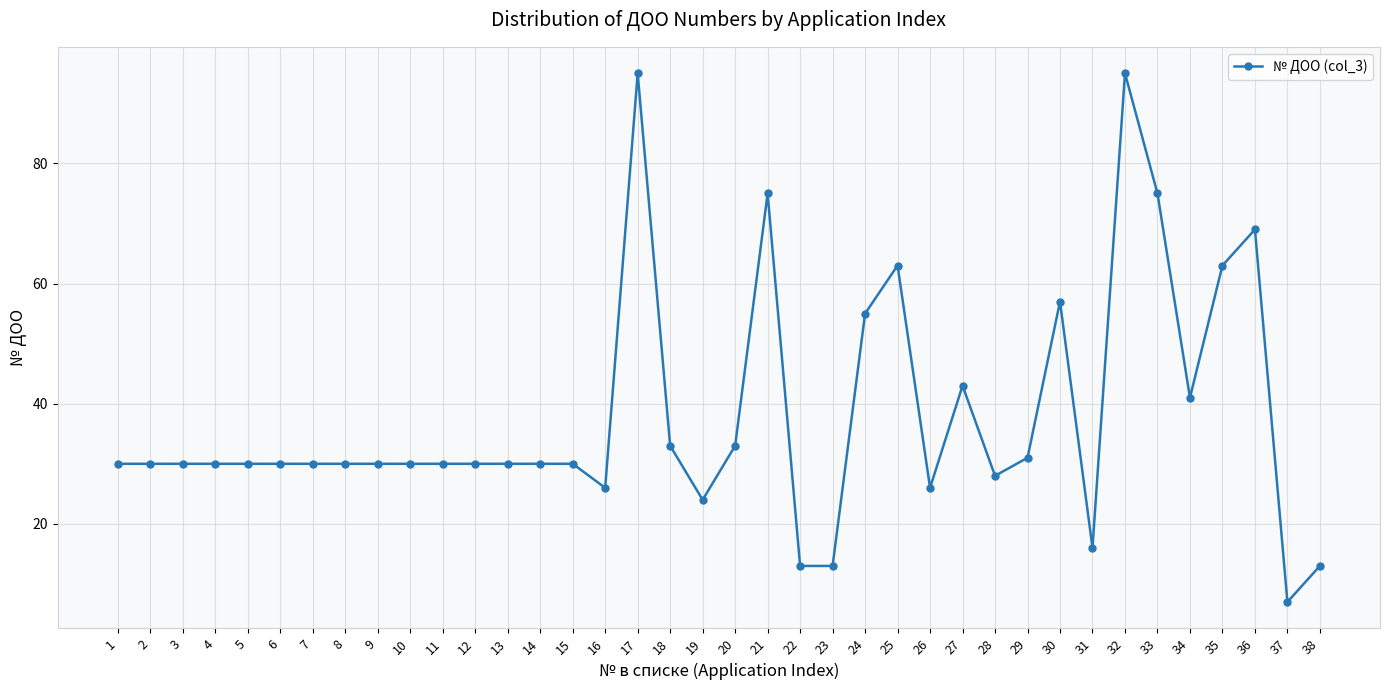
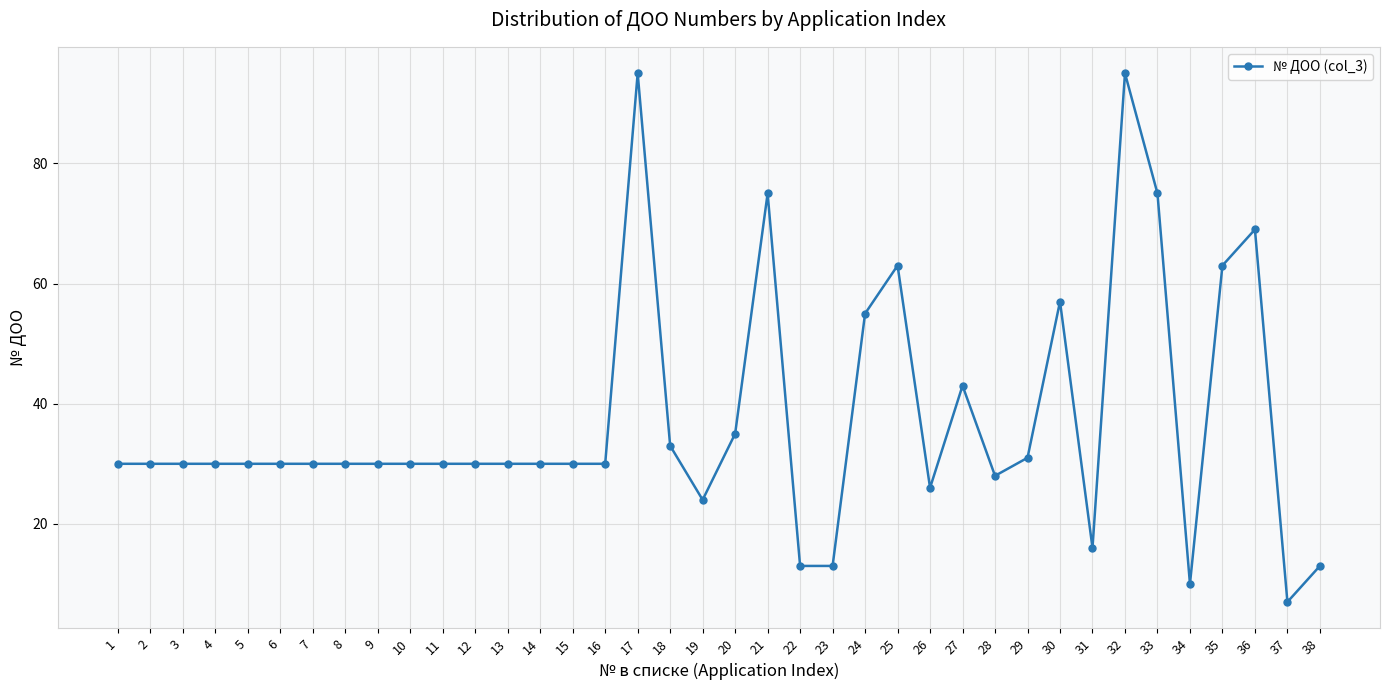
16: 26 -> 30
20: 33 -> 35
34: 41 -> 10
